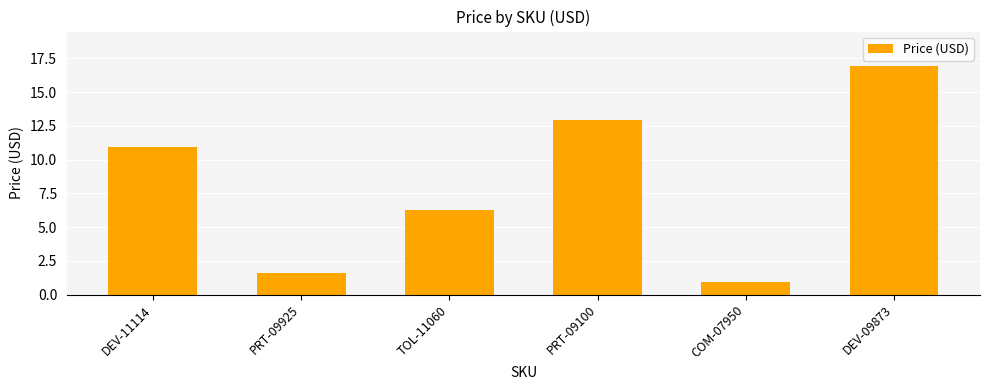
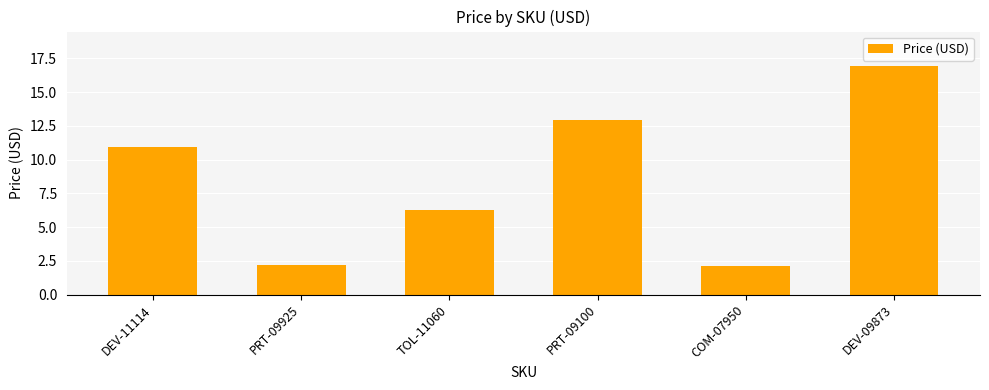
PRT-09925: 1.6 -> 2.2
COM-07950: 0.9 -> 2.1
